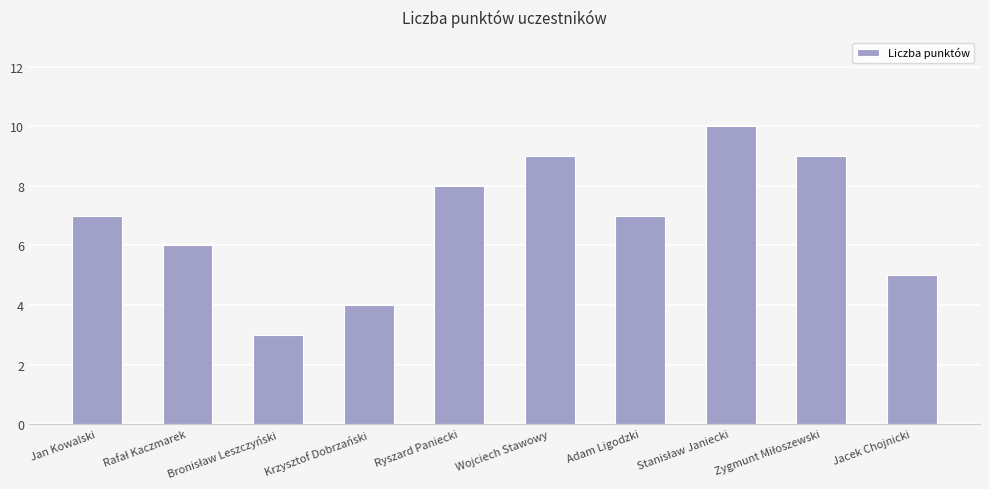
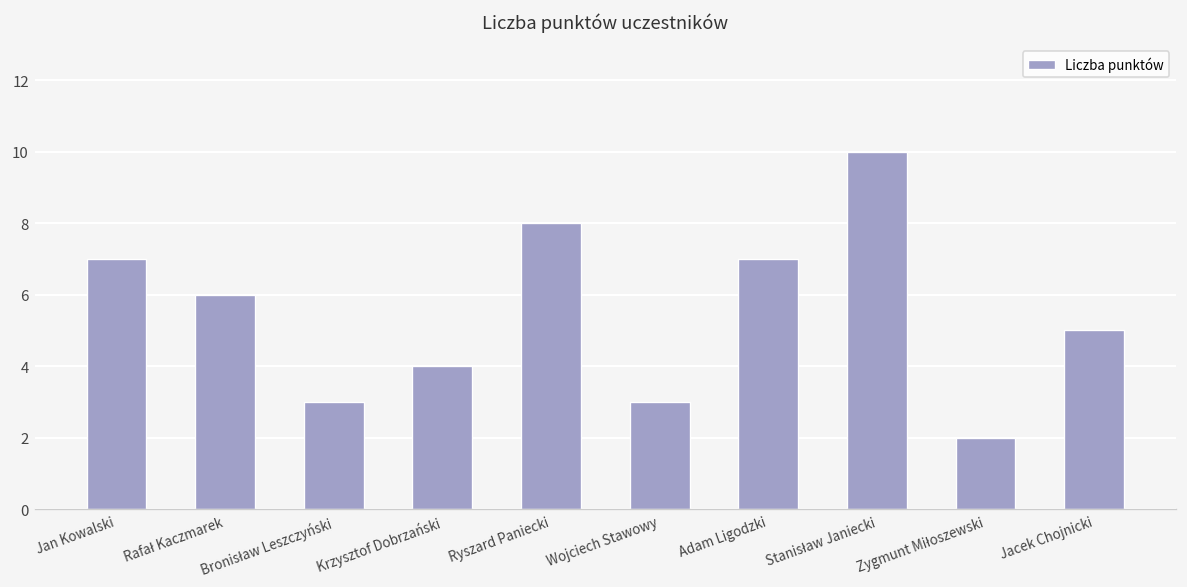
Wojciech Stawowy: 9 -> 3
Zygmunt Miłoszewski: 9 -> 2
